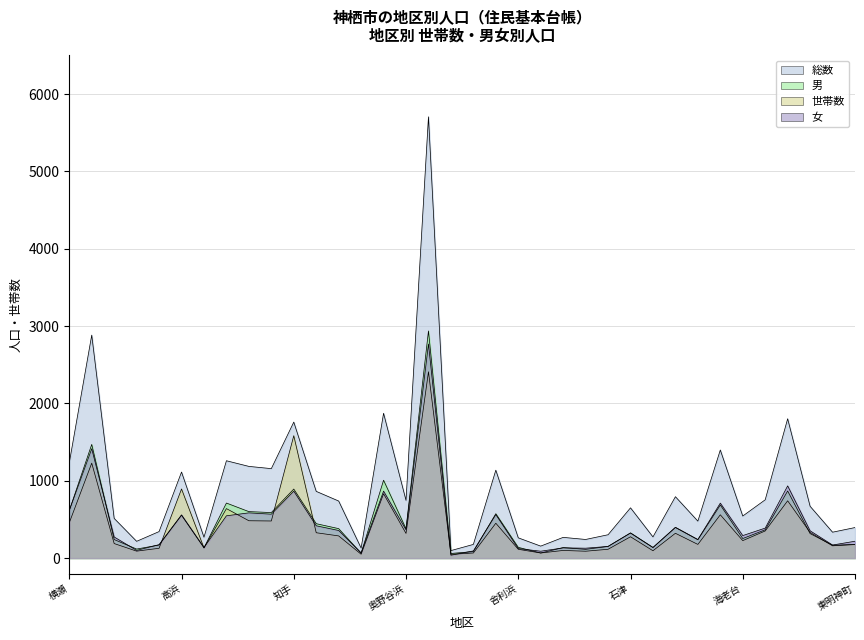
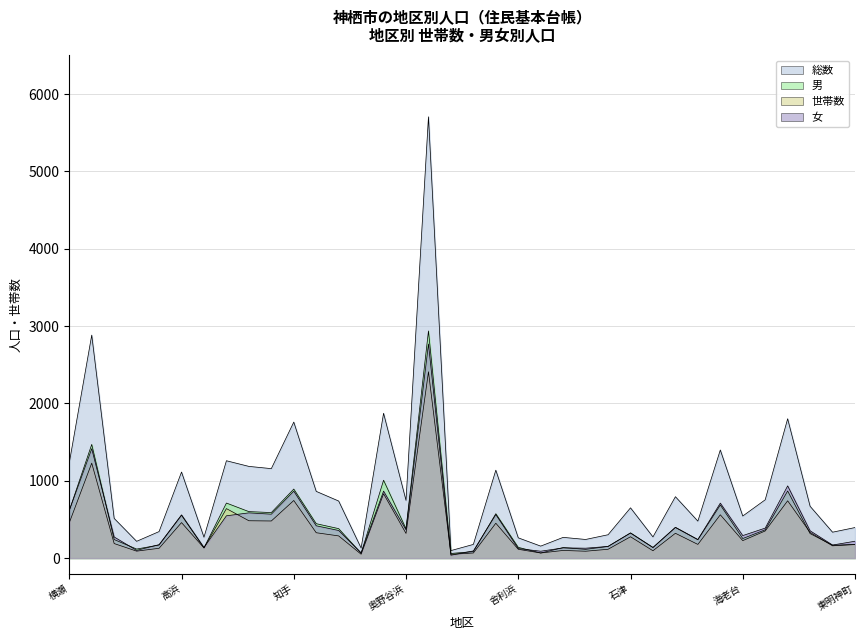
世帯数, 高浜: 900 -> 500
世帯数, 知手: 1600 -> 700
